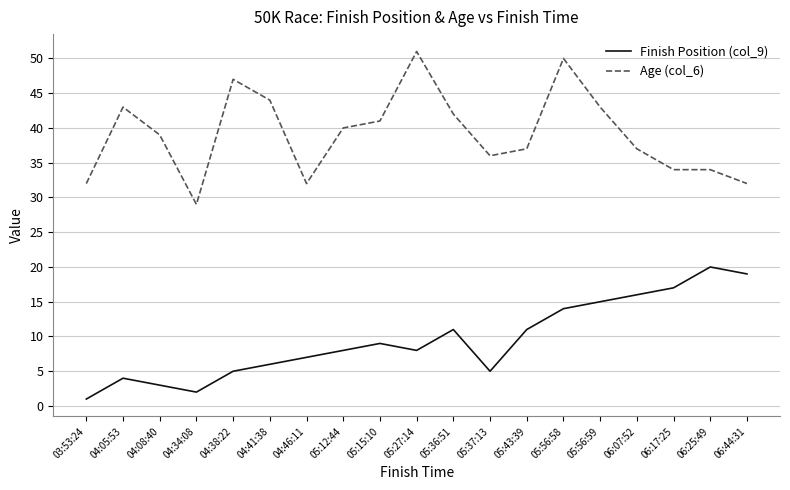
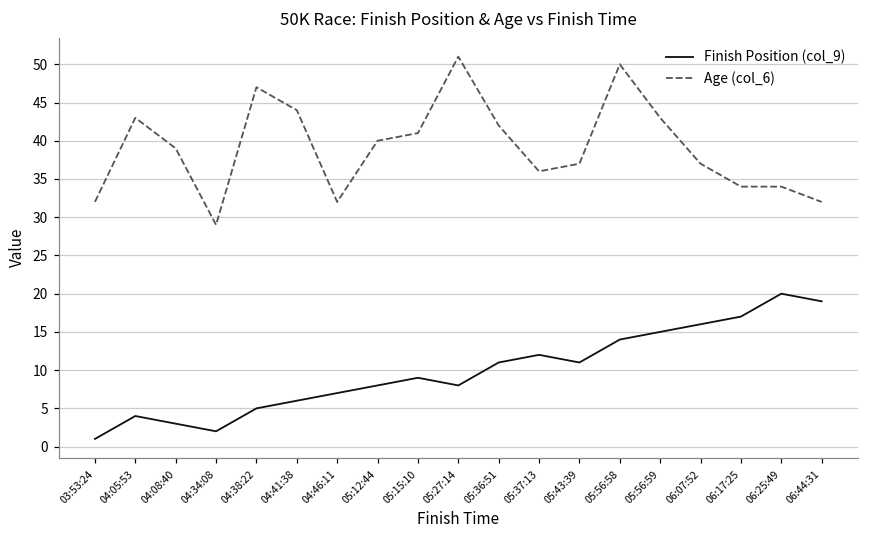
Finish Position (col_9), 05:37:13: 5 -> 12
